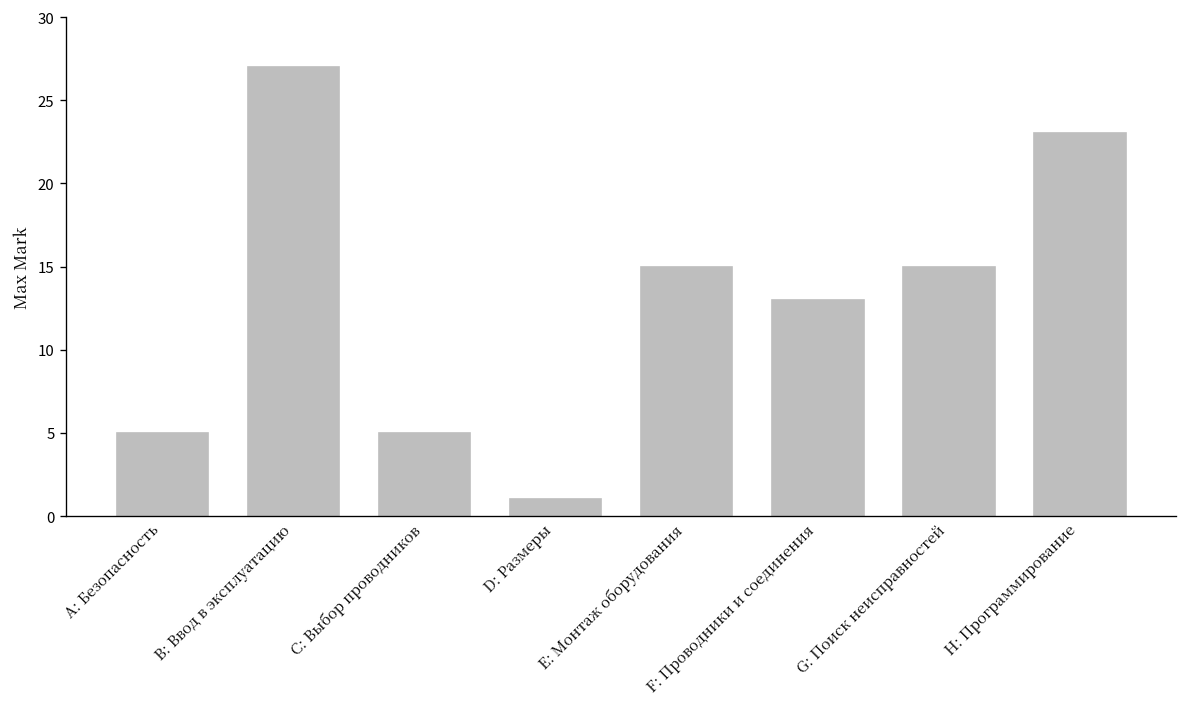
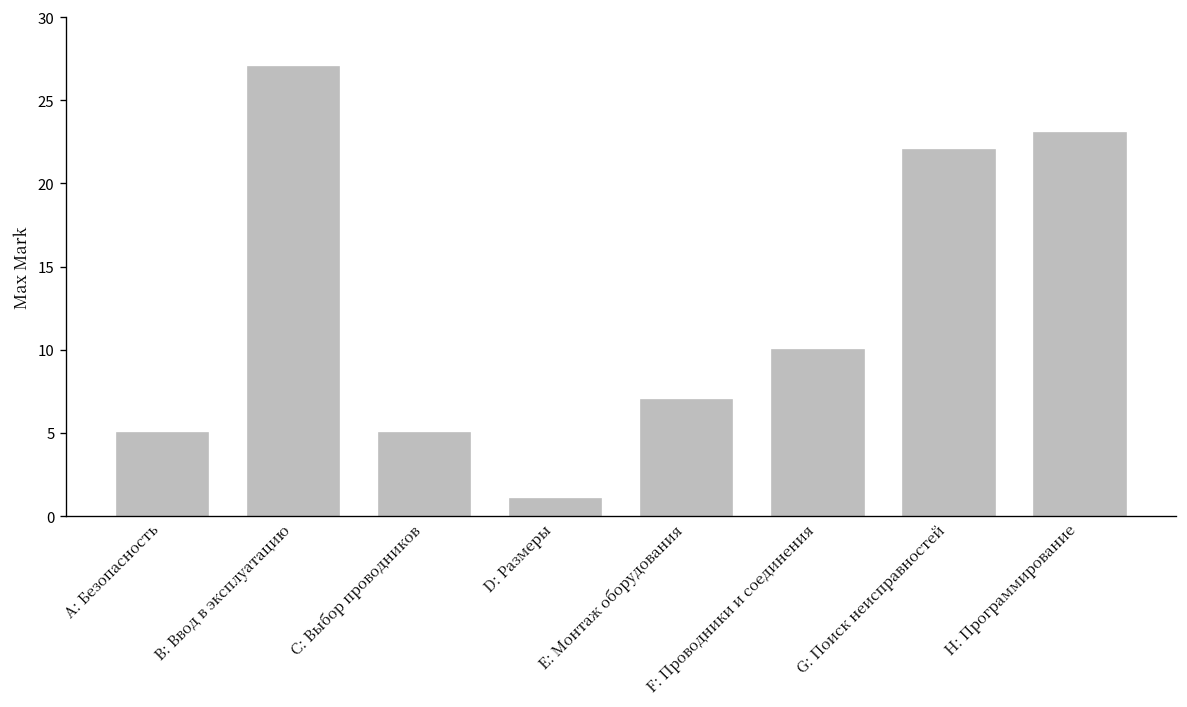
E: Монтаж оборудования: 15 -> 7
F: Проводники и соединения: 13 -> 10
G: Поиск неисправностей: 15 -> 22
